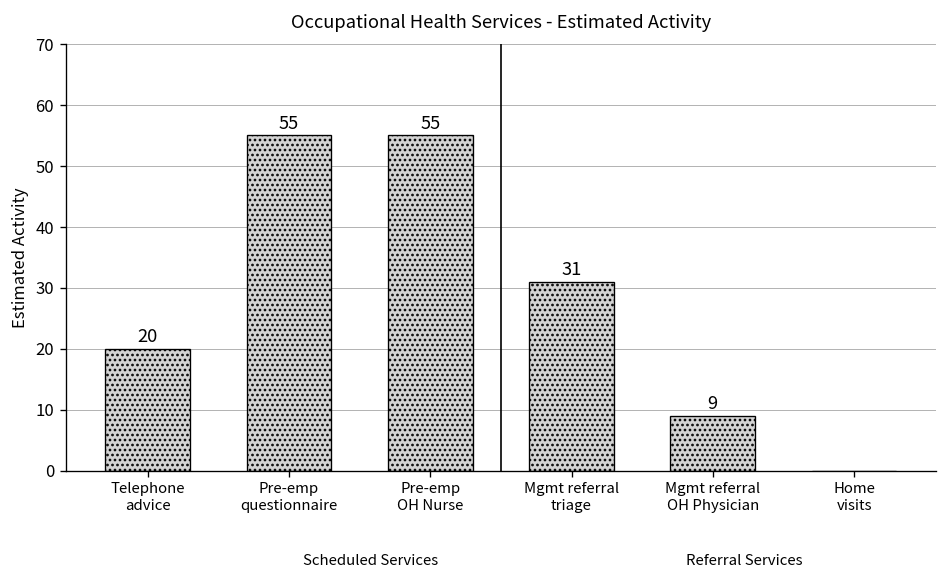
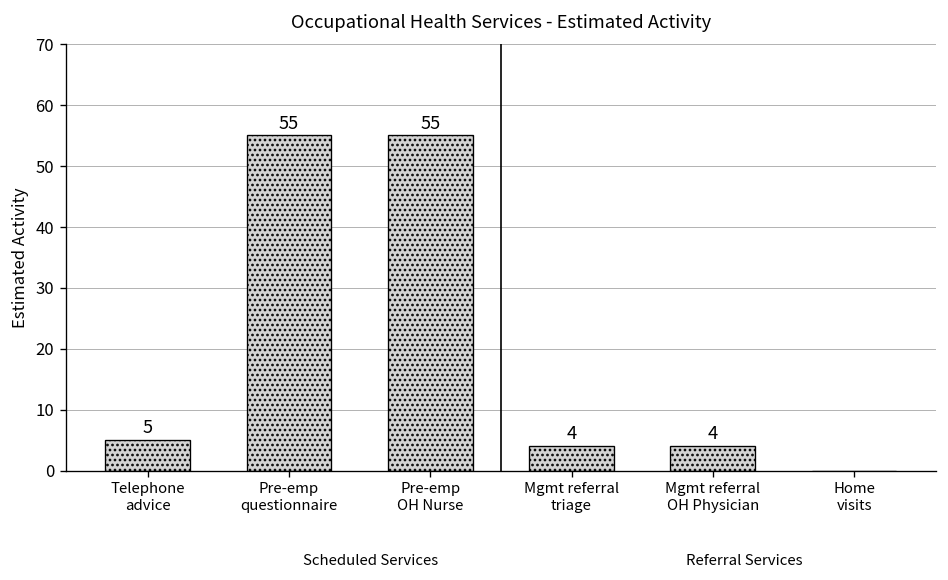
Telephone advice: 20 -> 5
Mgmt referral triage: 31 -> 4
Mgmt referral OH Physician: 9 -> 4
